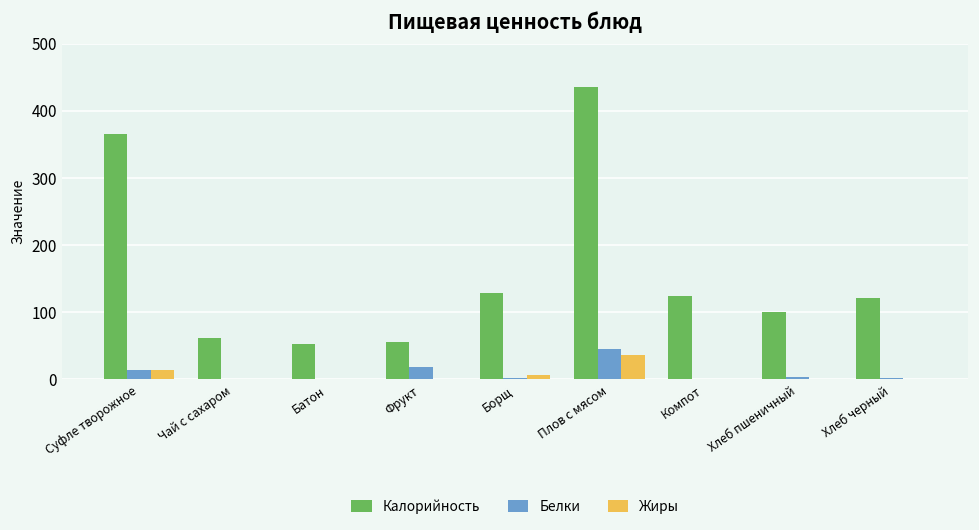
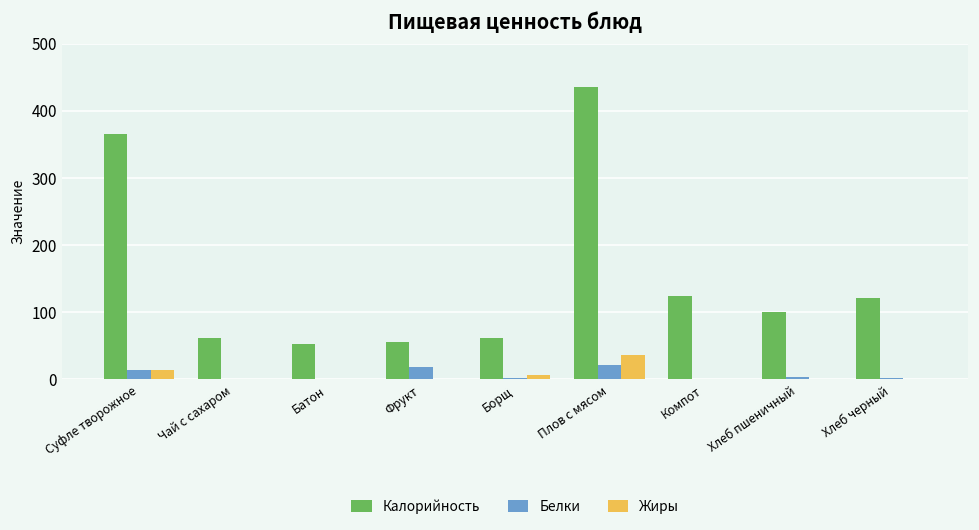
Калорийность, Борщ: 130 -> 60
Белки, Плов с мясом: 50 -> 20
